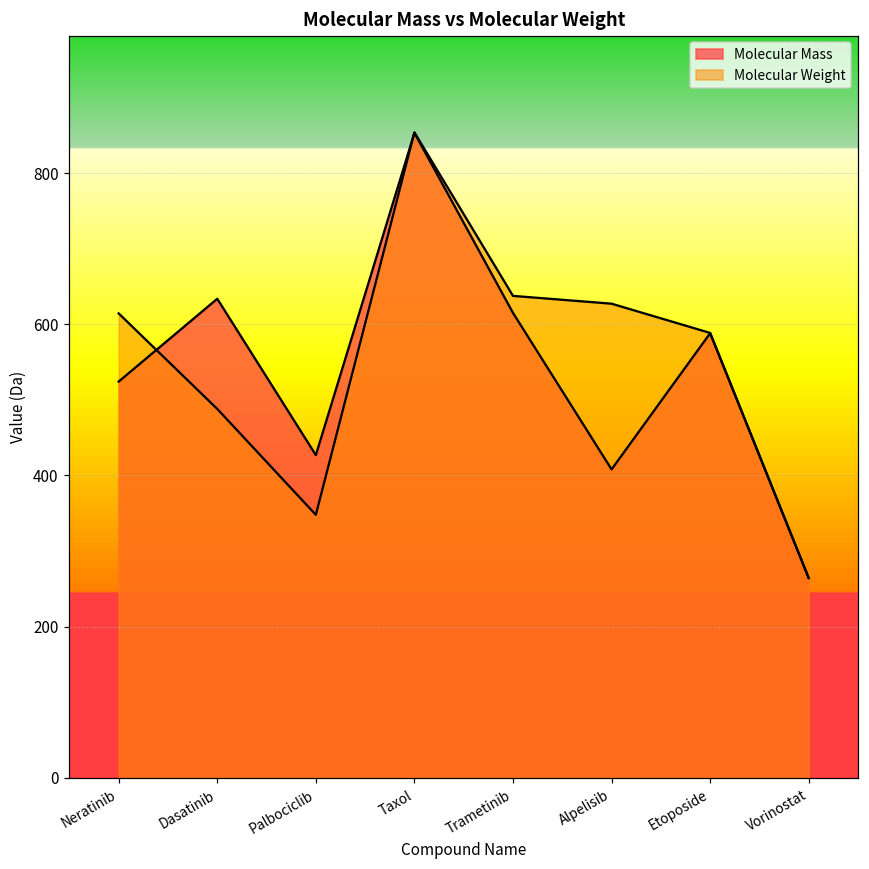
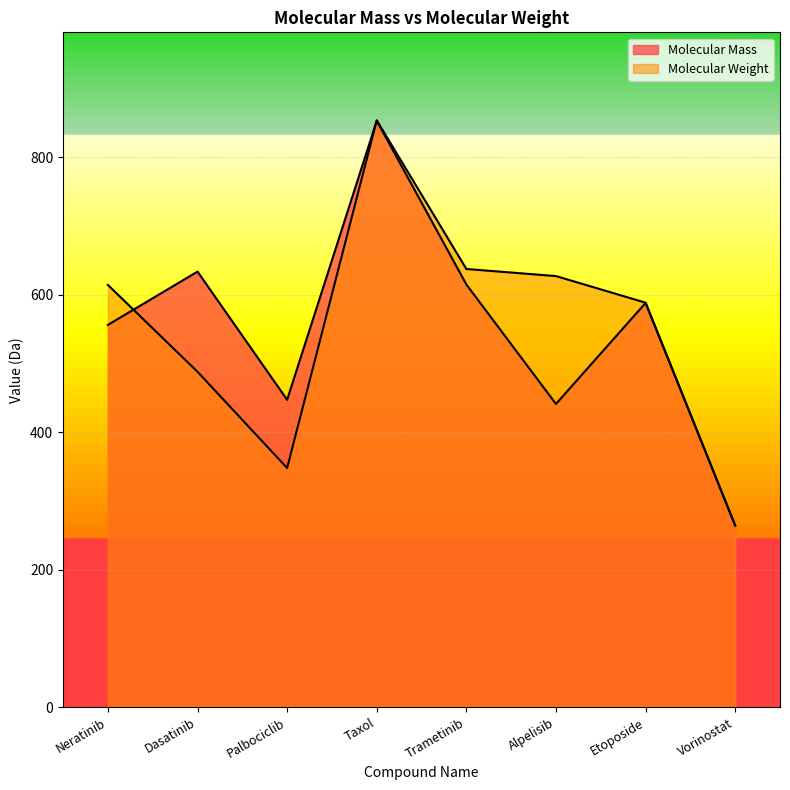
Molecular Mass, Neratinib: 520 -> 560
Molecular Mass, Palbociclib: 430 -> 450
Molecular Mass, Alpelisib: 410 -> 440
